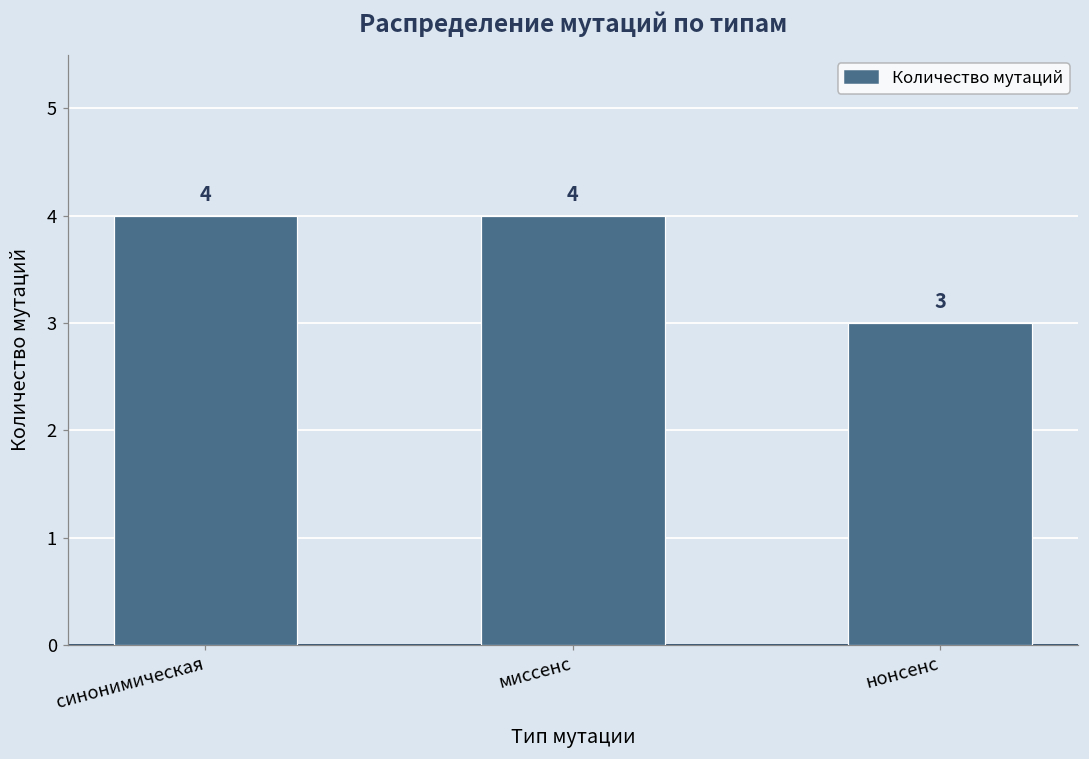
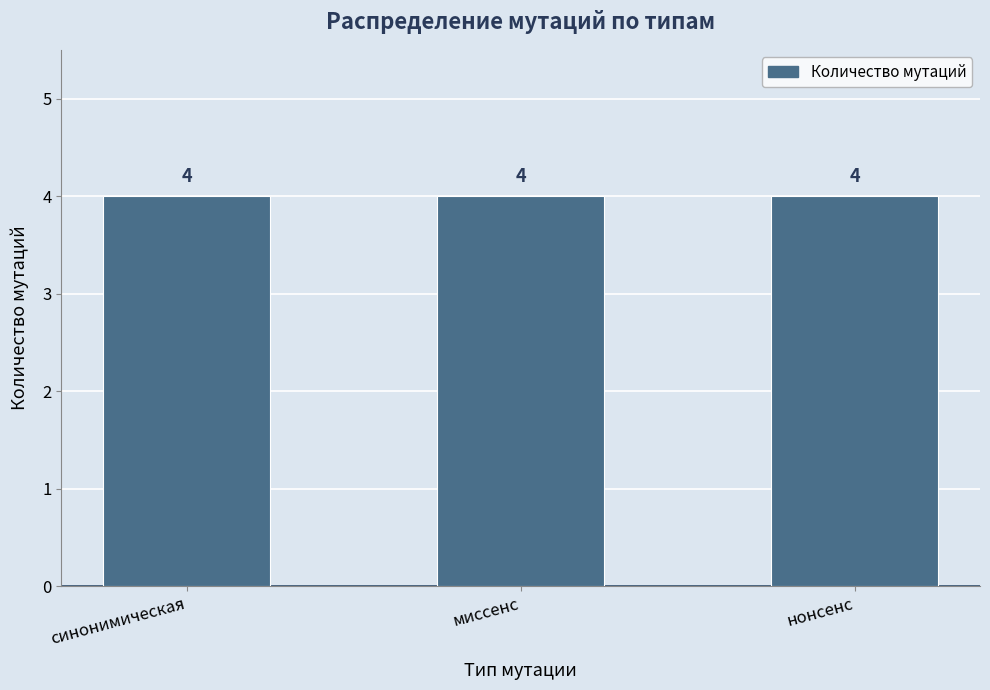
нонсенс: 3 -> 4
